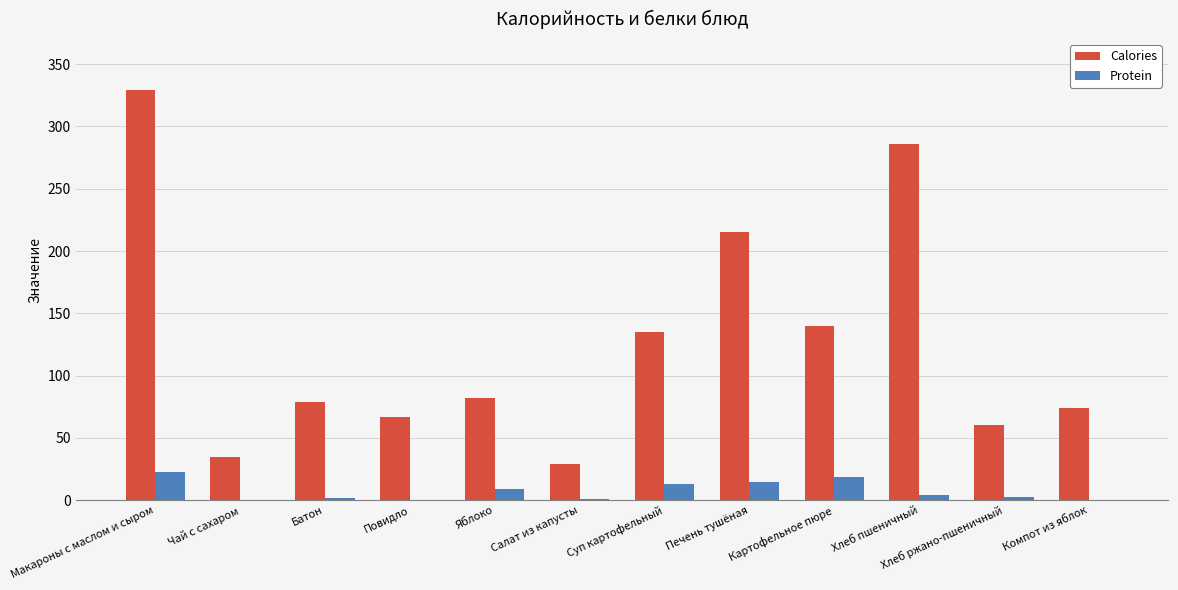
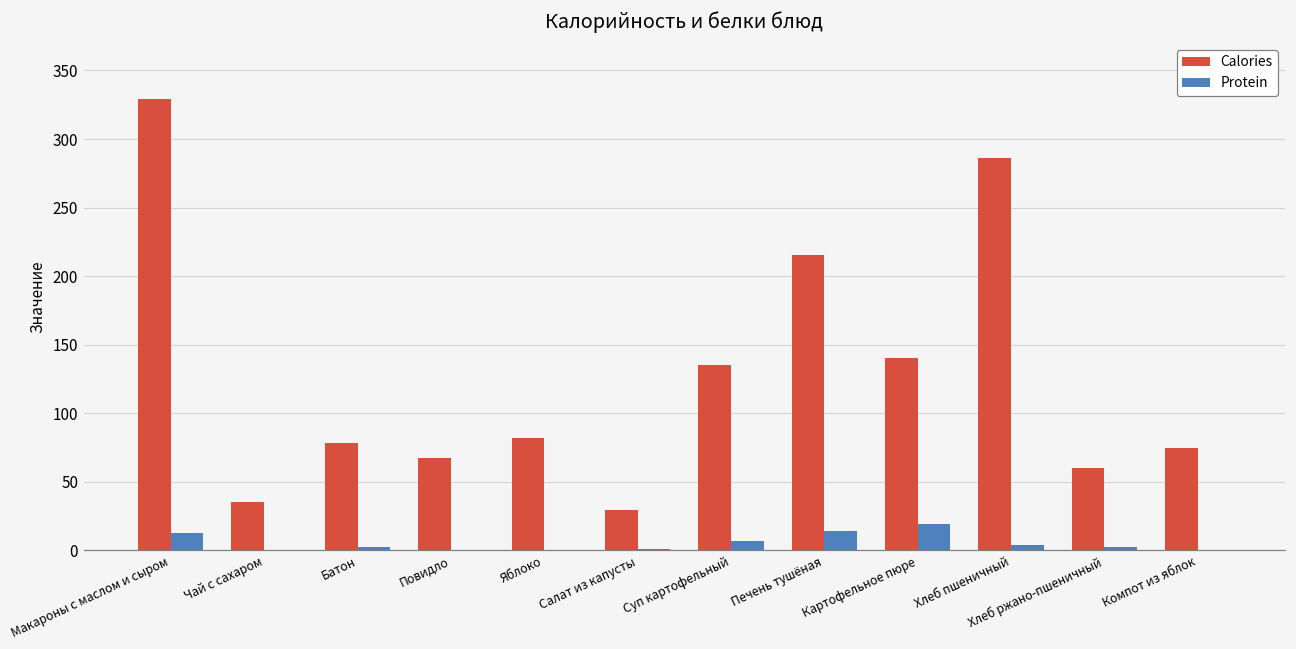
Protein, Макароны с маслом и сыром: 23 -> 12
Protein, Яблоко: 9 -> 0
Protein, Суп картофельный: 13 -> 7
